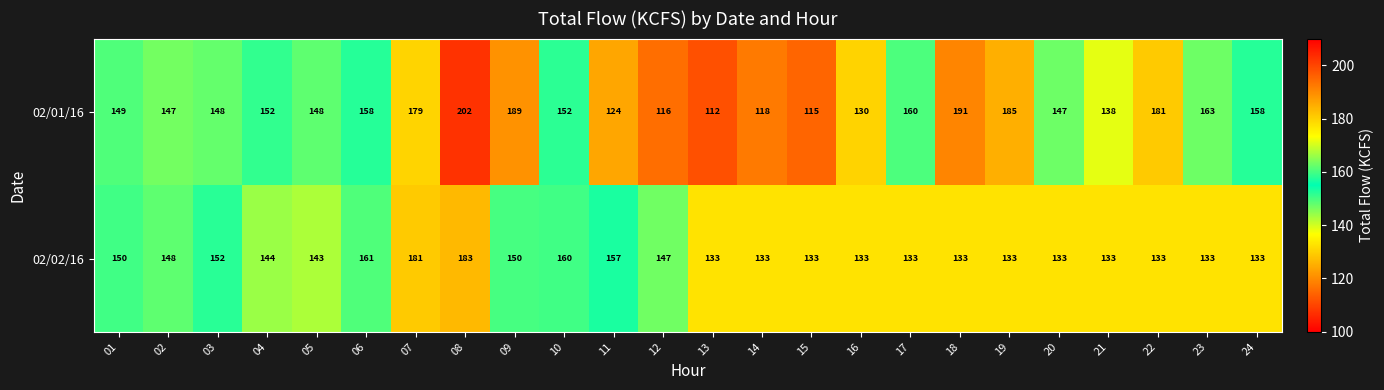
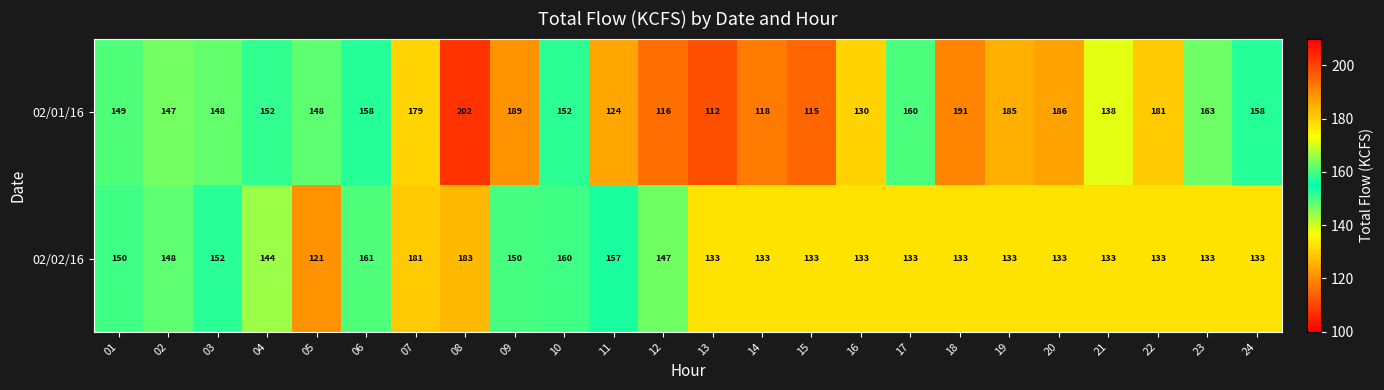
02/01/16, 20: 147 -> 186
02/02/16, 05: 143 -> 121
